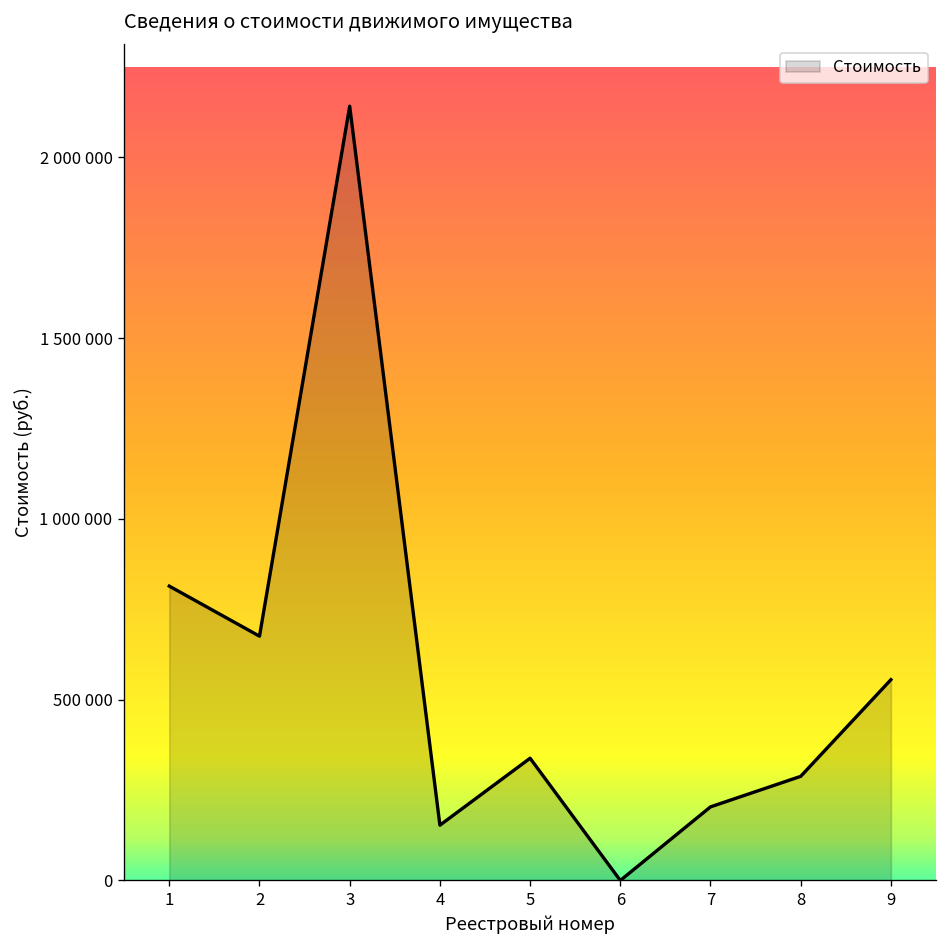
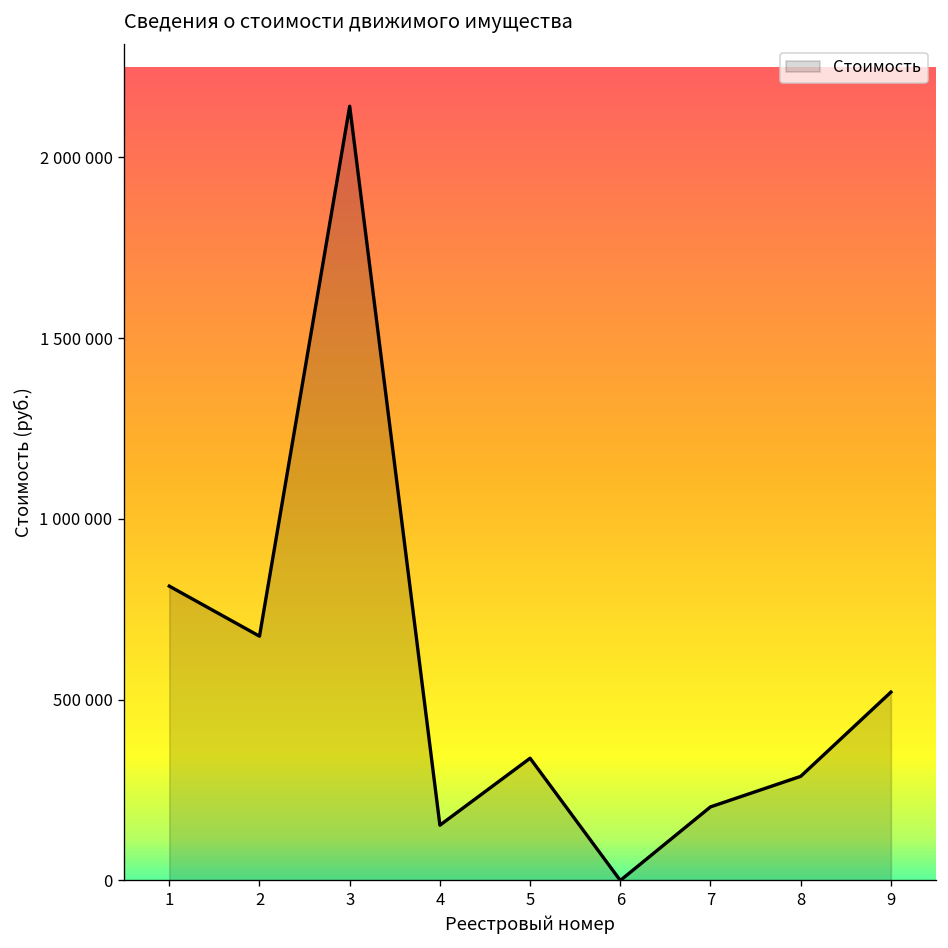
9: 560000 -> 520000
